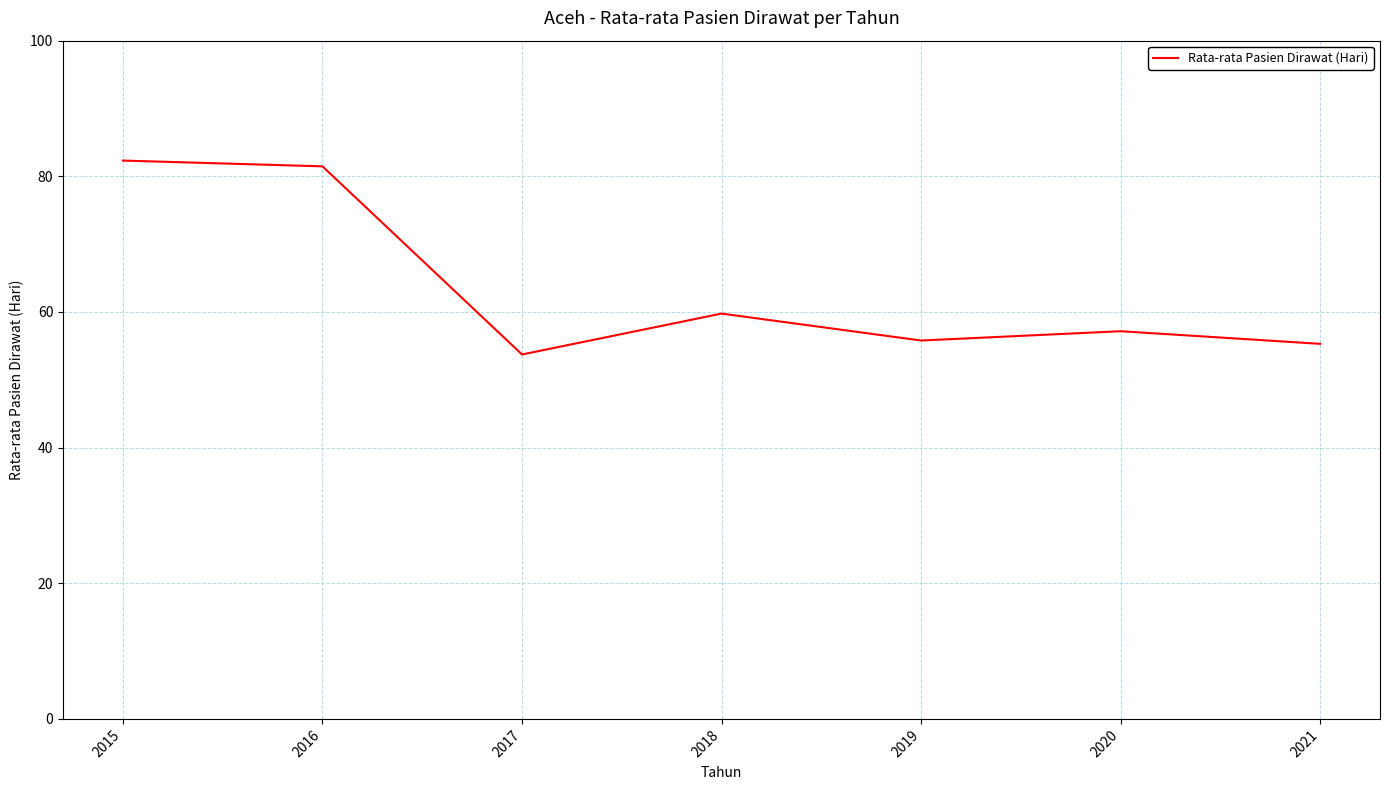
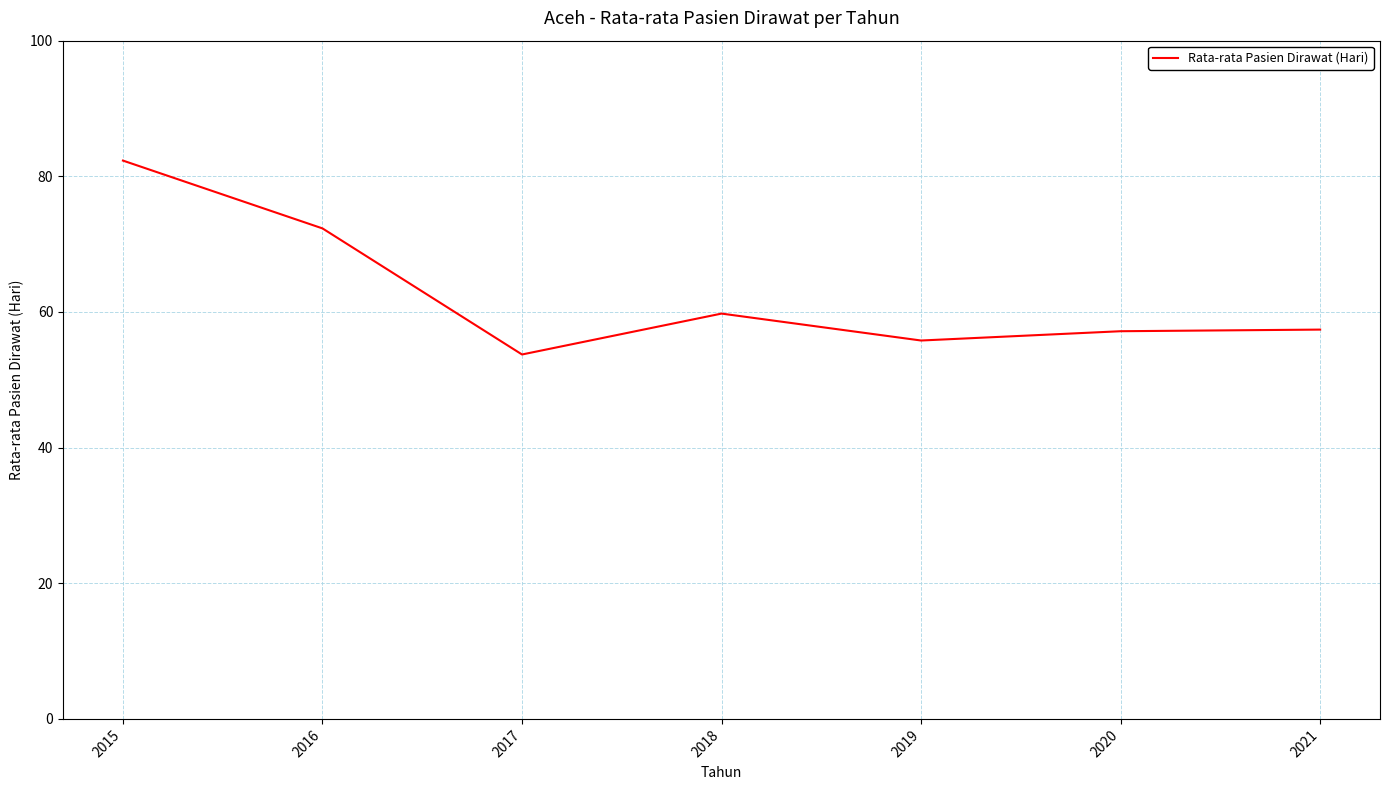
2016: 81 -> 72
2021: 55 -> 57
